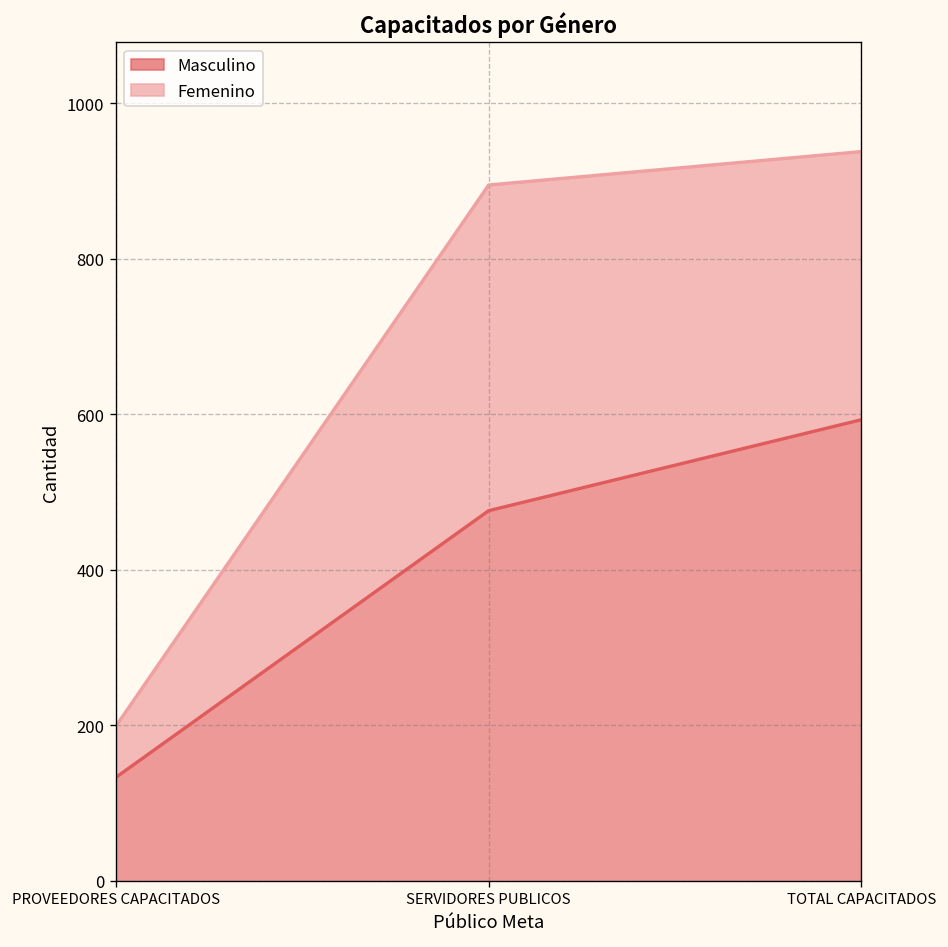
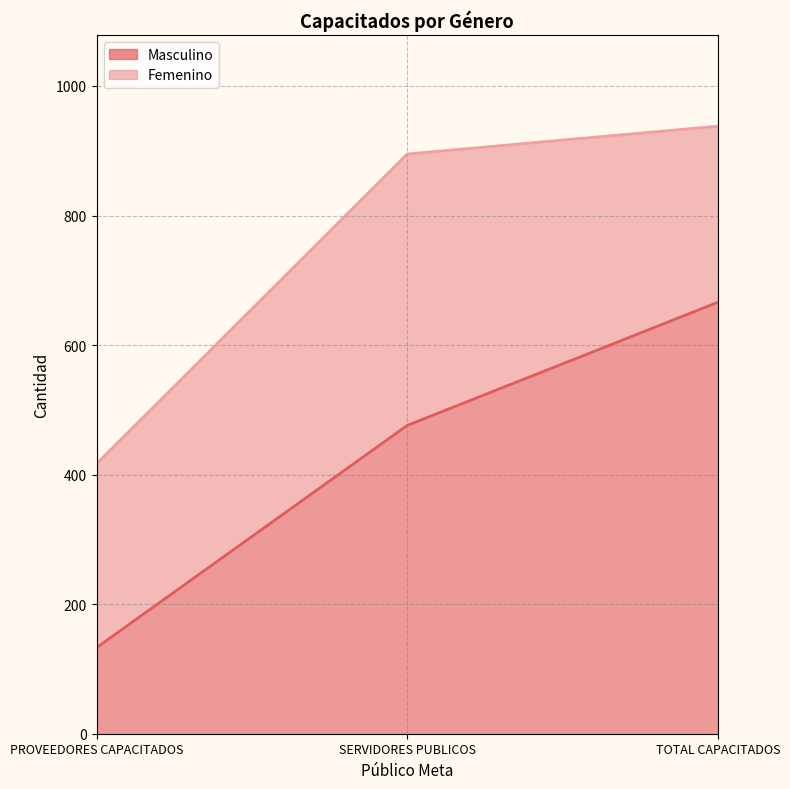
Femenino, PROVEEDORES CAPACITADOS: 200 -> 420
Masculino, TOTAL CAPACITADOS: 590 -> 670
